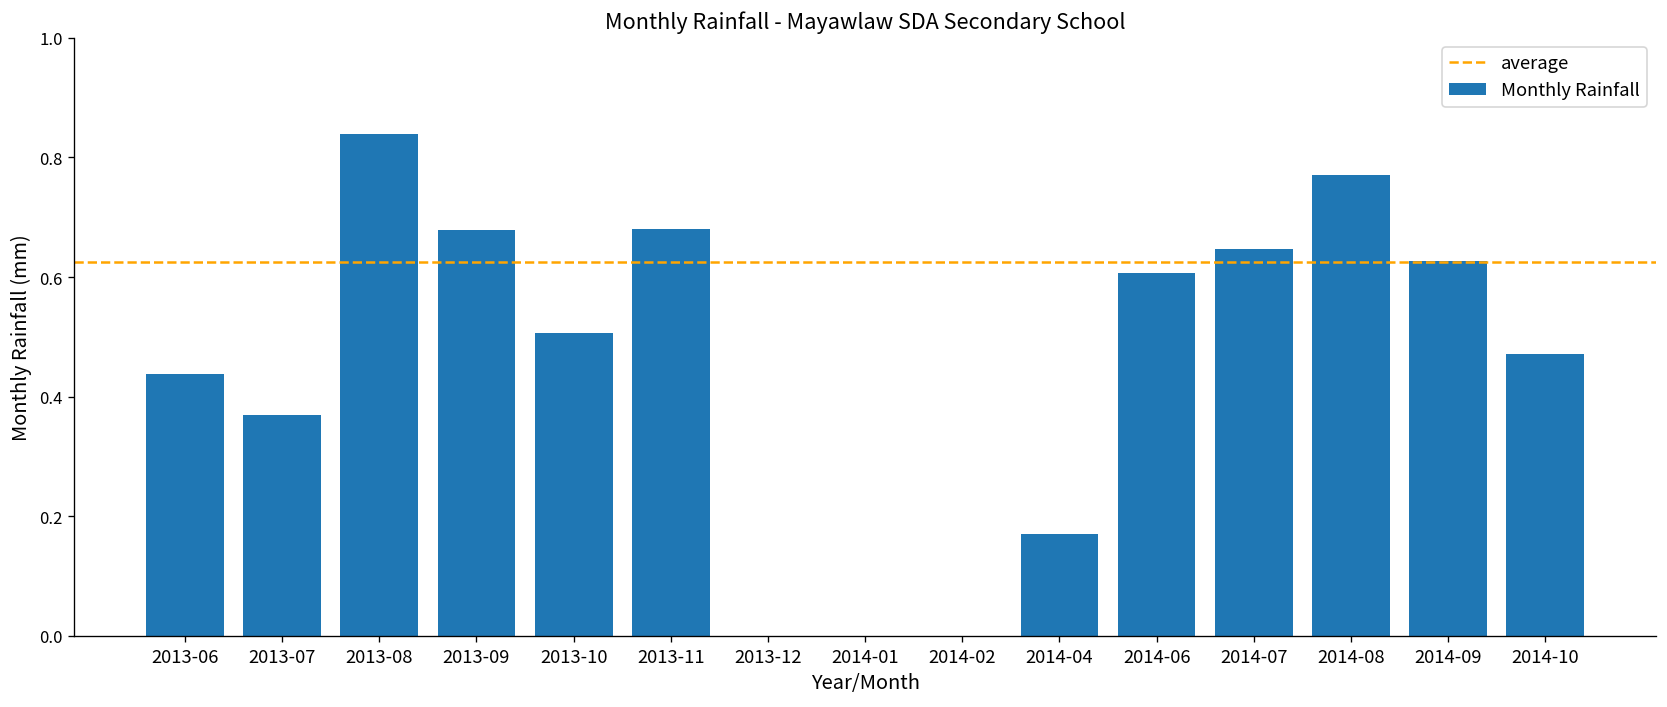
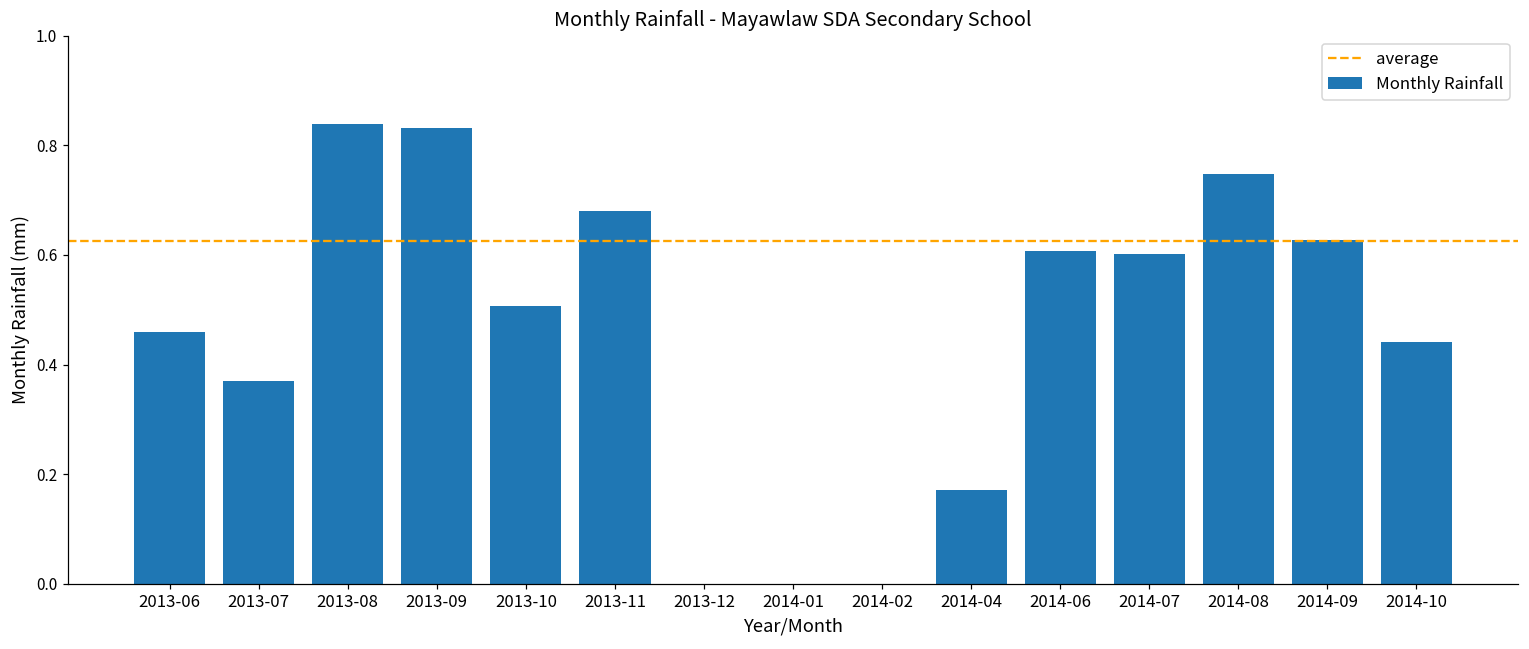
2013-06: 0.44 -> 0.46
2013-09: 0.68 -> 0.83
2014-07: 0.65 -> 0.60
2014-08: 0.77 -> 0.75
2014-10: 0.47 -> 0.44
